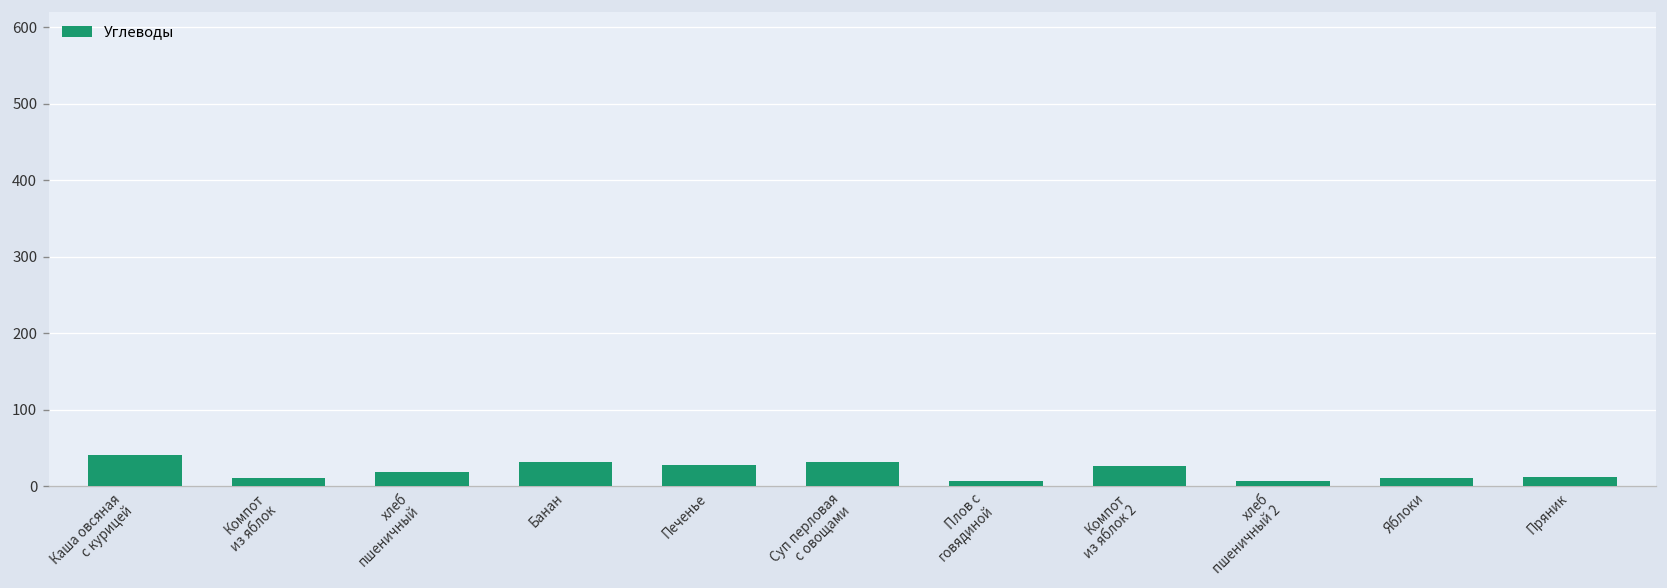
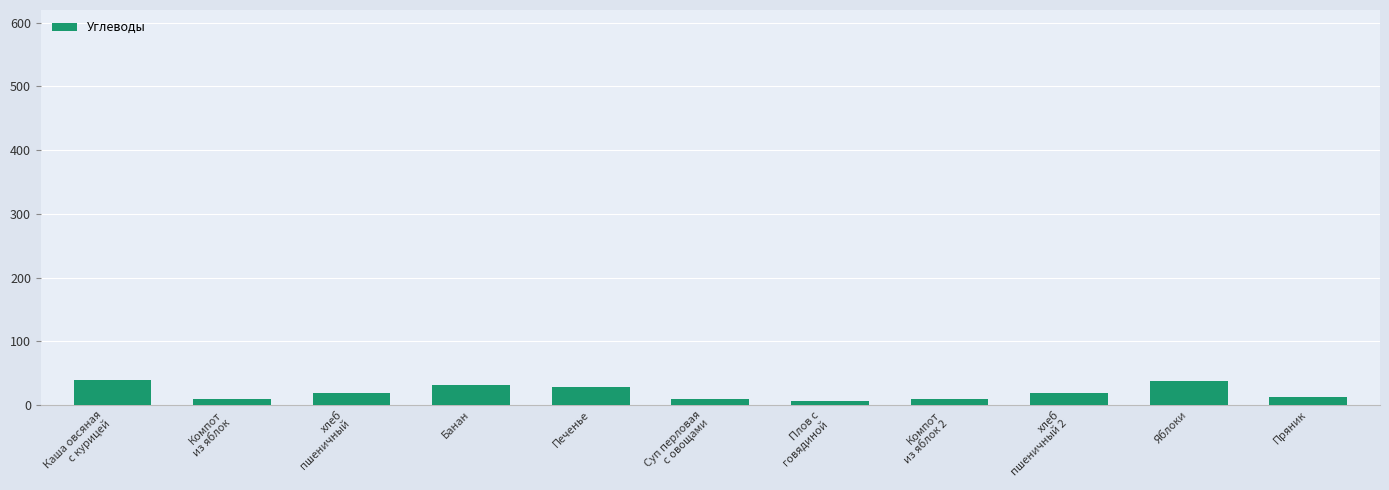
Суп перловая с овощами: 30 -> 10
Компот из яблок 2: 30 -> 10
хлеб пшеничный 2: 10 -> 20
Яблоки: 10 -> 40
